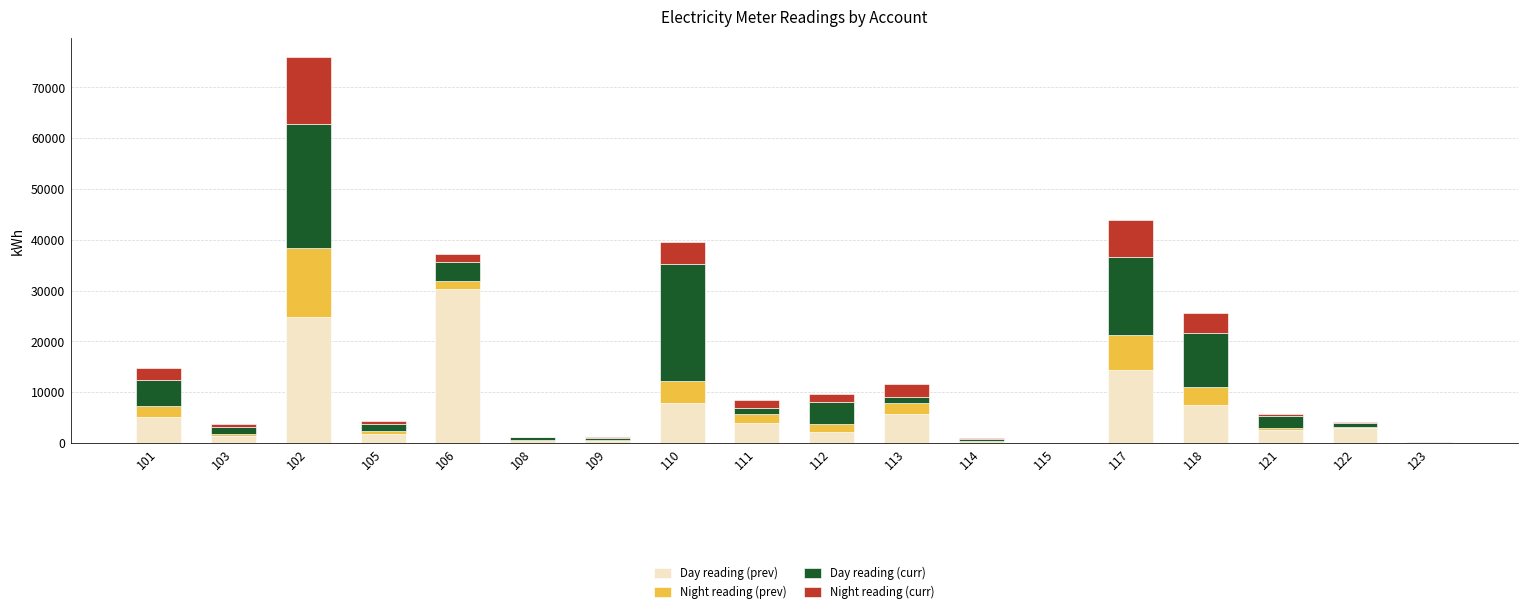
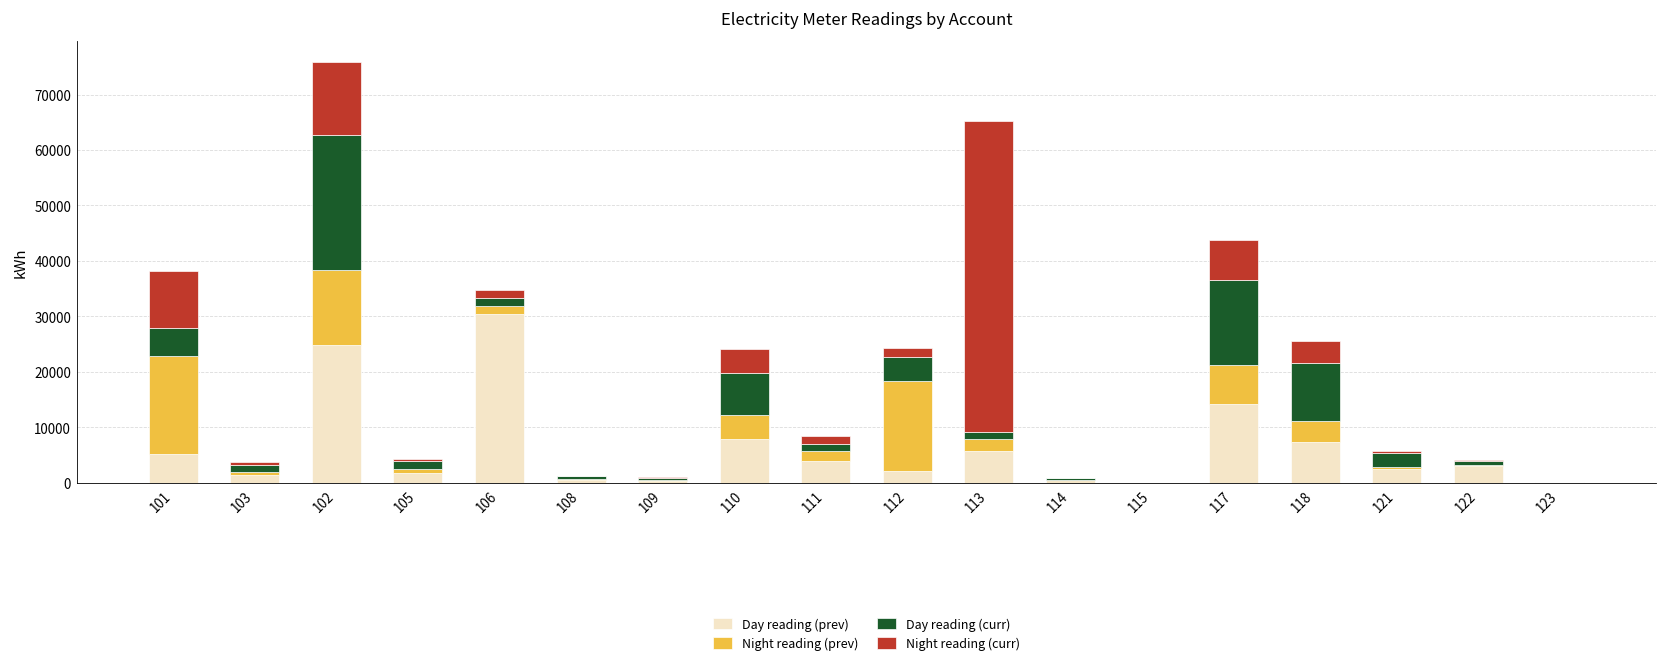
Night reading (prev), 101: 2000 -> 18000
Night reading (curr), 101: 2000 -> 10000
Day reading (curr), 106: 4000 -> 1000
Day reading (curr), 110: 23000 -> 8000
Night reading (prev), 112: 2000 -> 16000
Night reading (curr), 113: 2000 -> 56000
